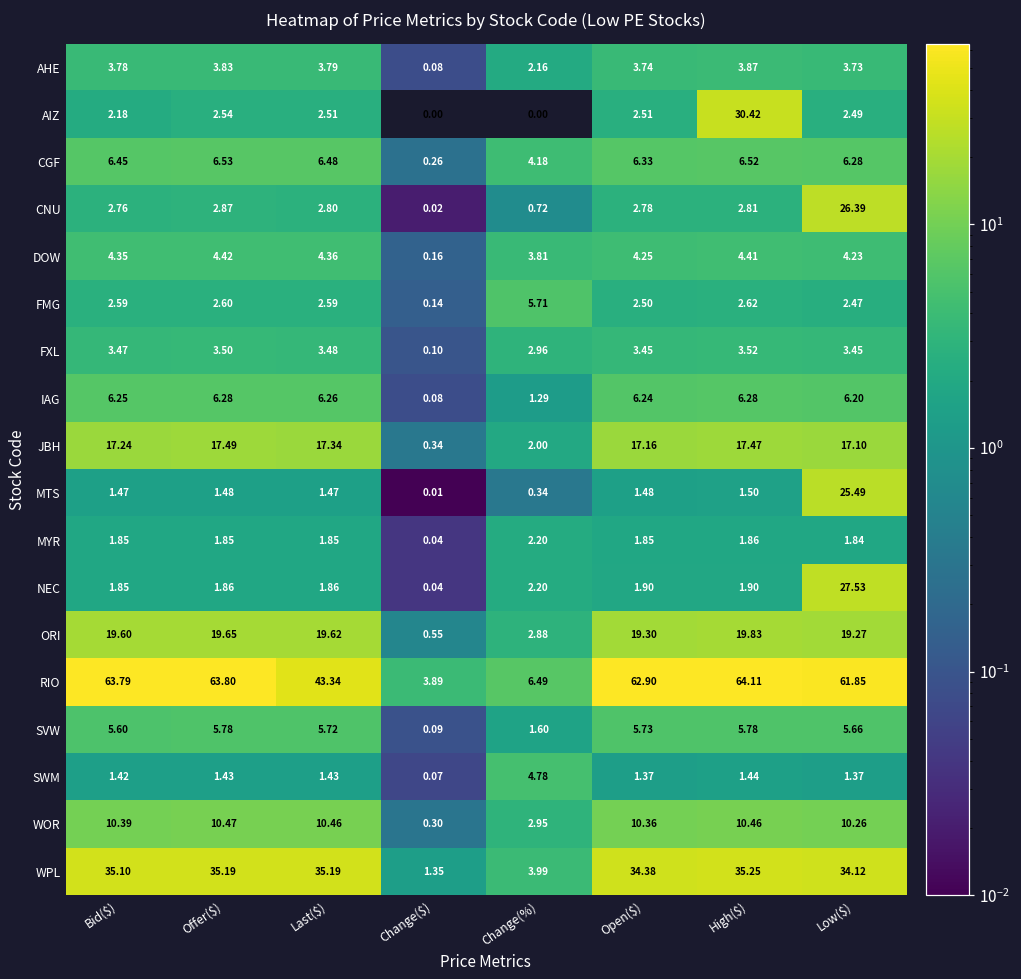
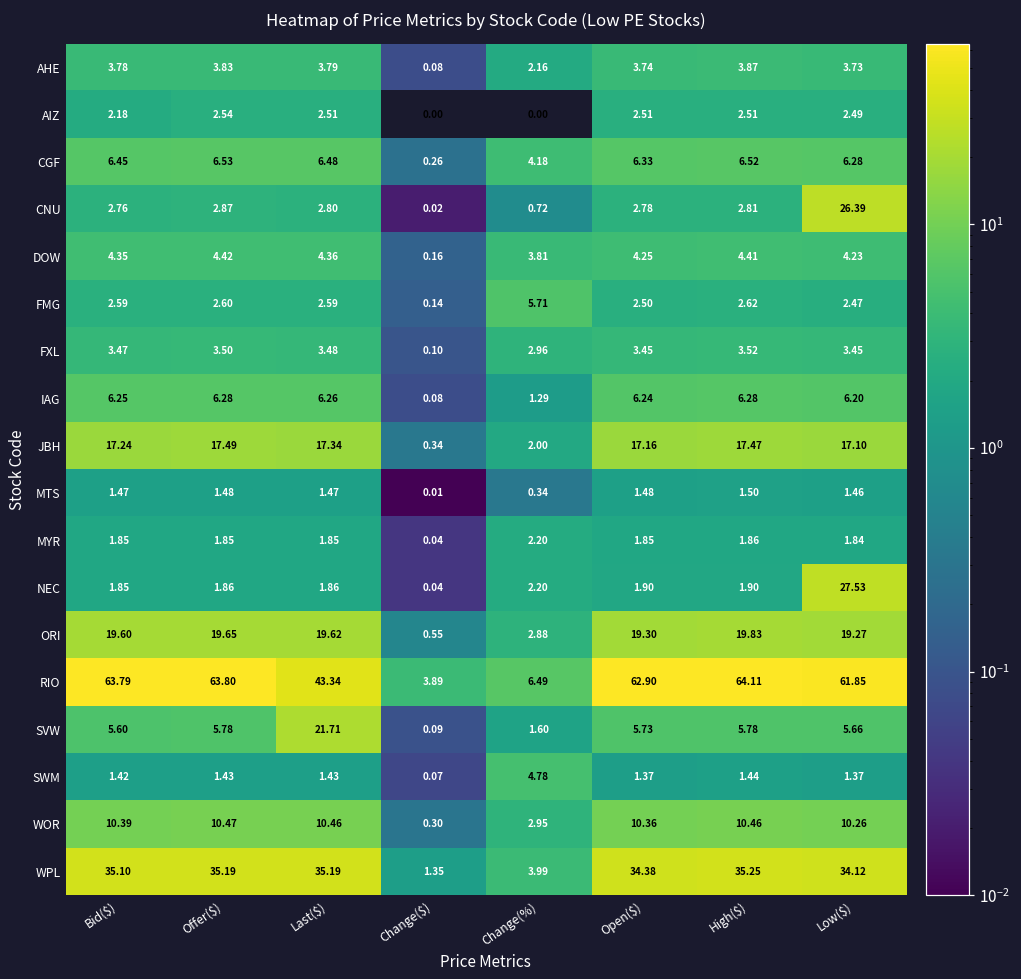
AIZ, High($): 30.42 -> 2.51
MTS, Low($): 25.49 -> 1.46
SVW, Last($): 5.72 -> 21.71
